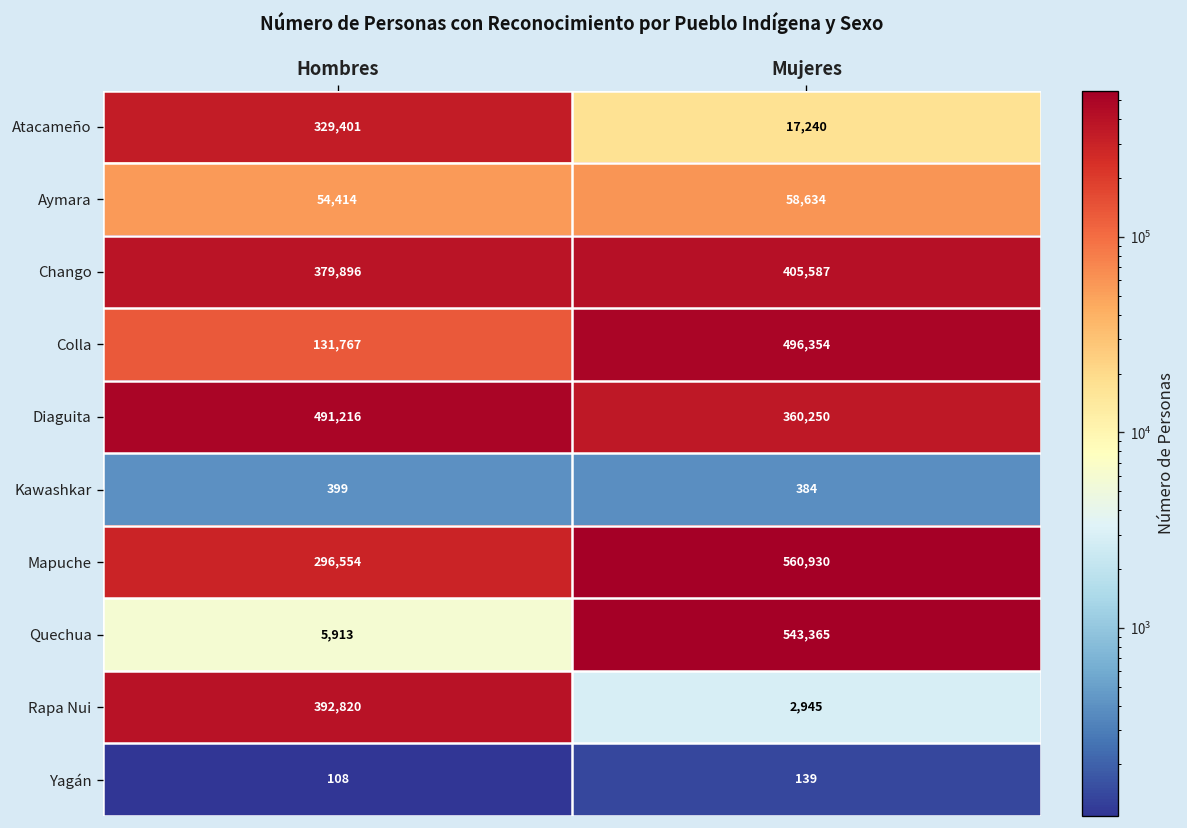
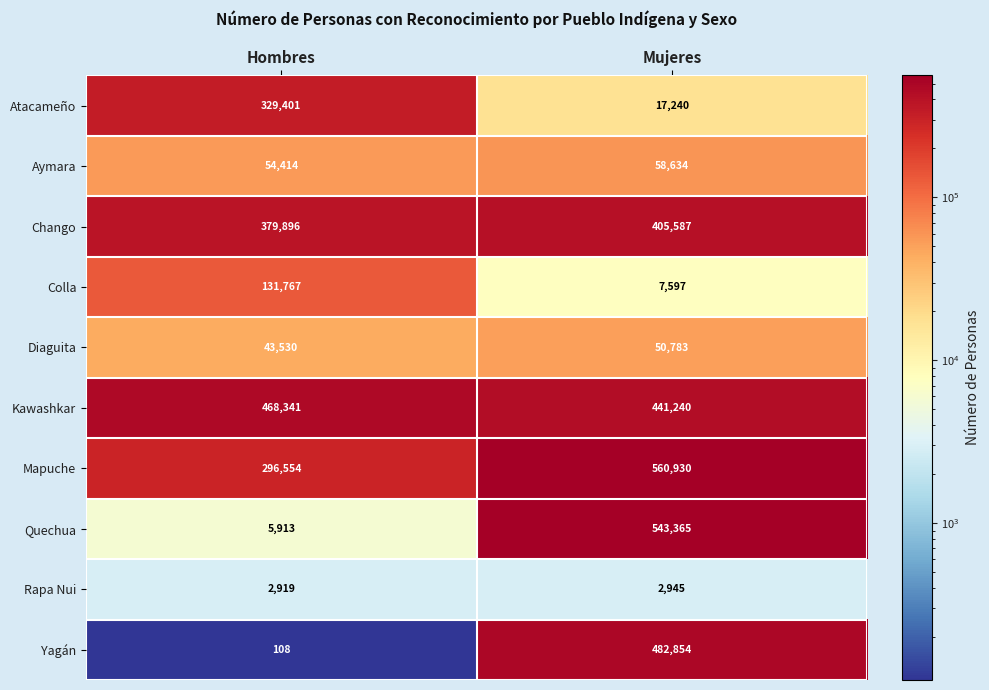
Colla, Mujeres: 496,354 -> 7,597
Diaguita, Hombres: 491,216 -> 43,530
Diaguita, Mujeres: 360,250 -> 50,783
Kawashkar, Hombres: 399 -> 468,341
Kawashkar, Mujeres: 384 -> 441,240
Rapa Nui, Hombres: 392,820 -> 2,919
Yagán, Mujeres: 139 -> 482,854
